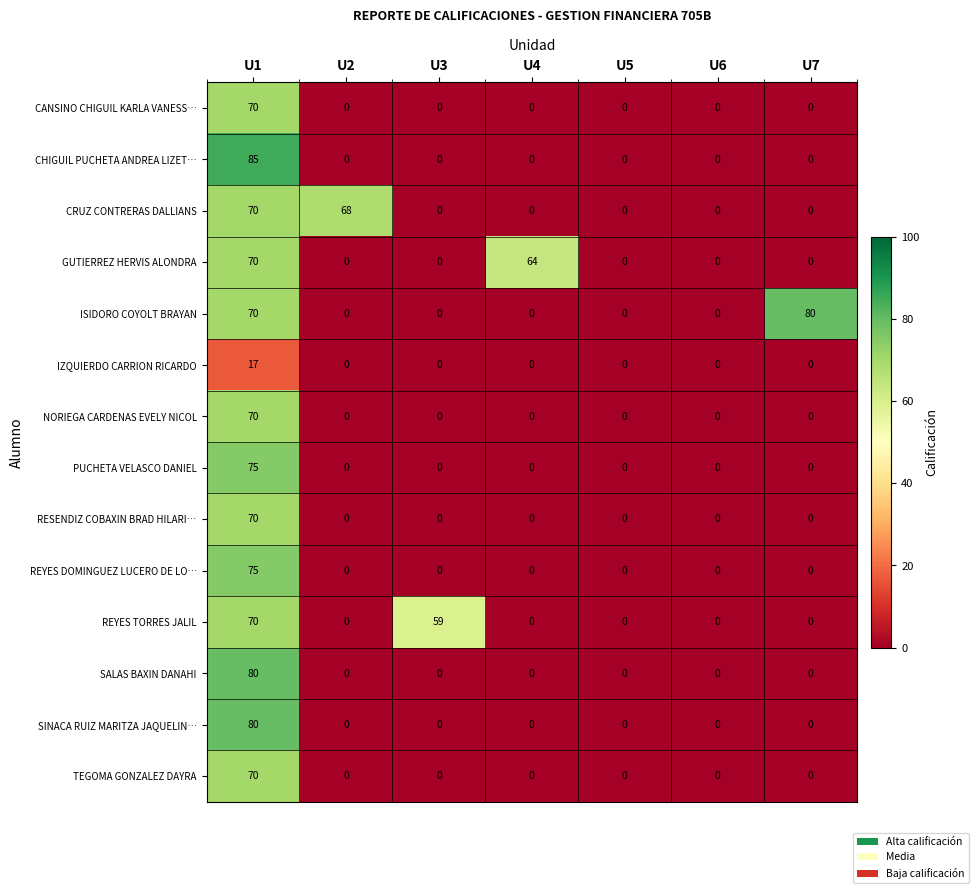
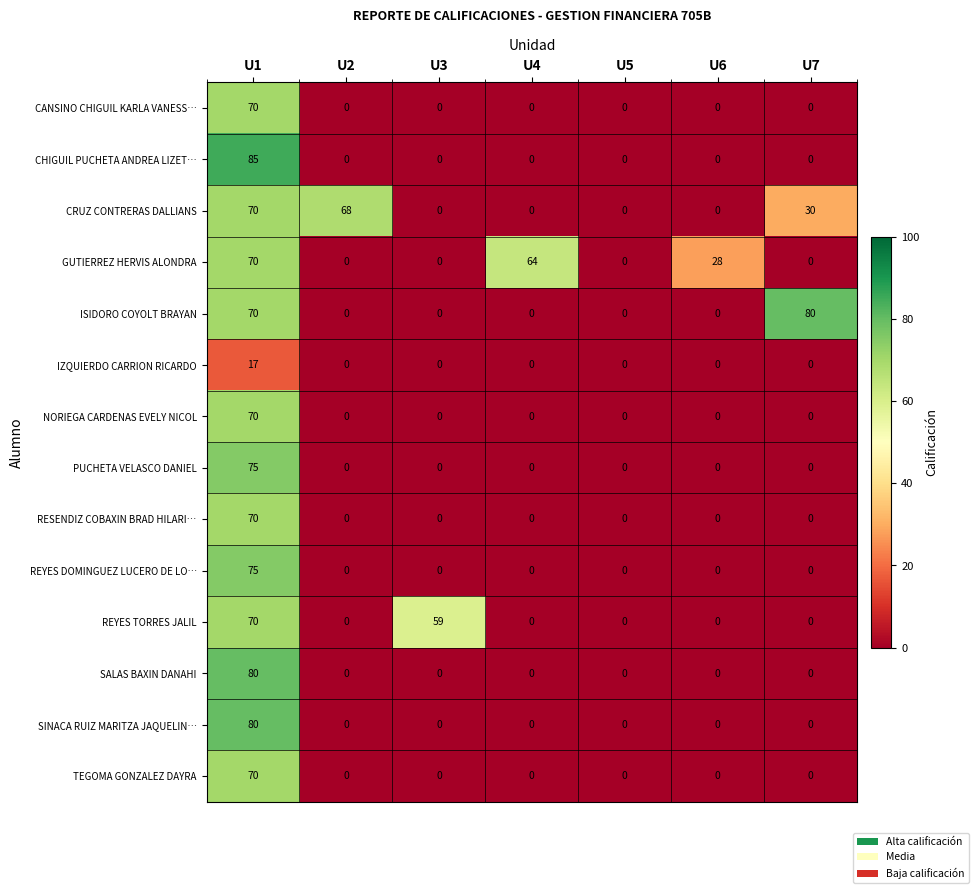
CRUZ CONTRERAS DALLIANS, U7: 0 -> 30
GUTIERREZ HERVIS ALONDRA, U6: 0 -> 28
